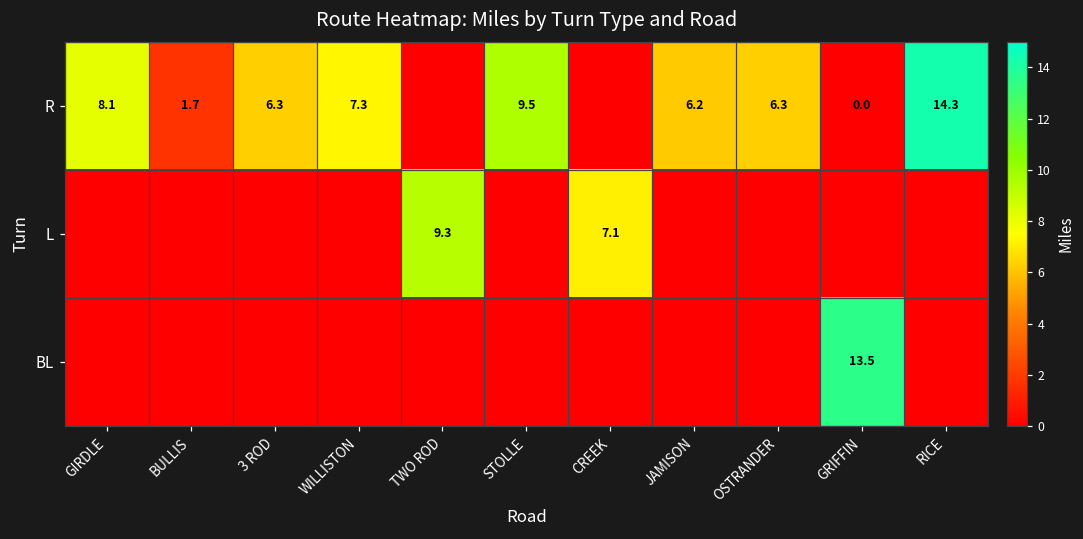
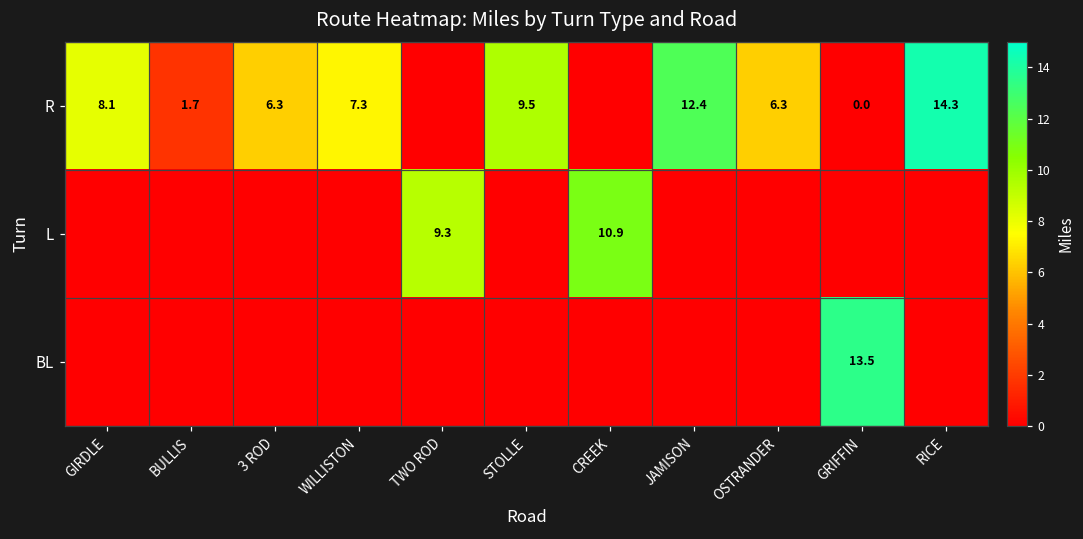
R, JAMISON: 6.2 -> 12.4
L, CREEK: 7.1 -> 10.9
